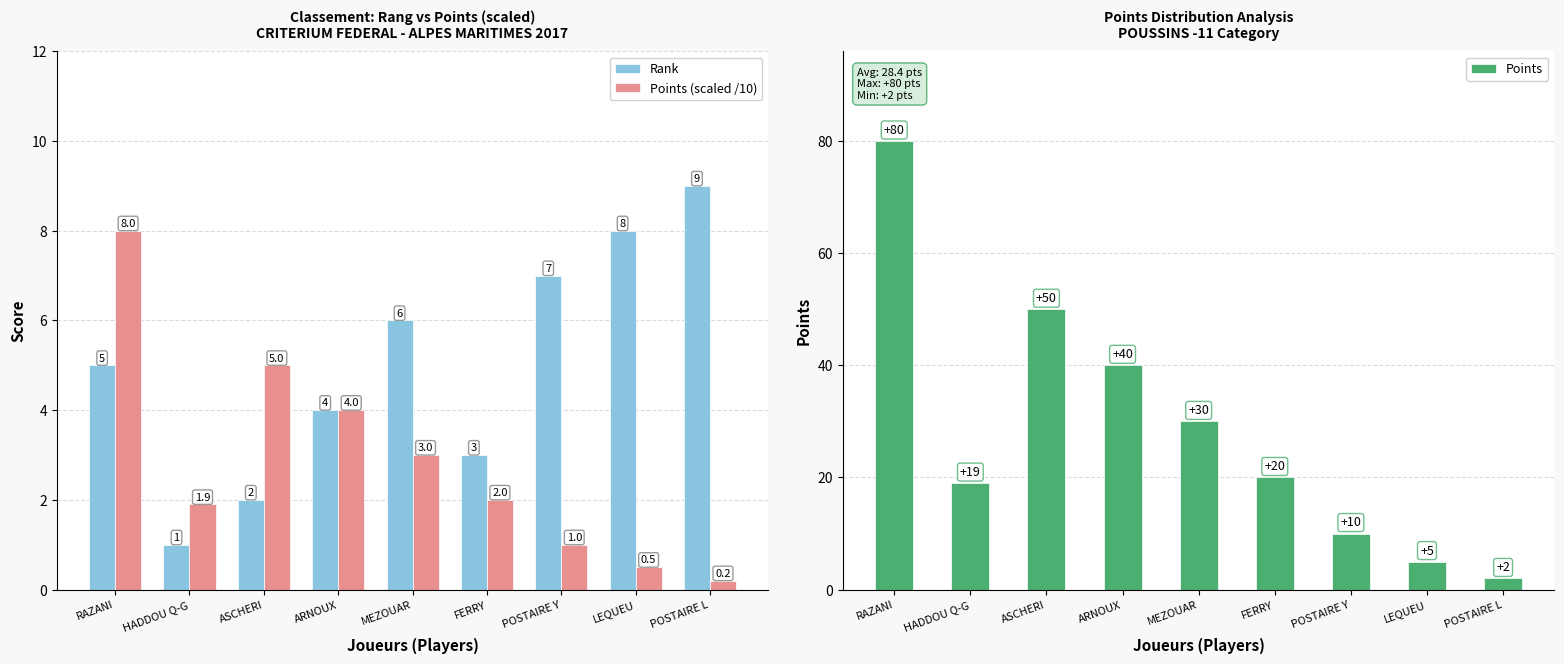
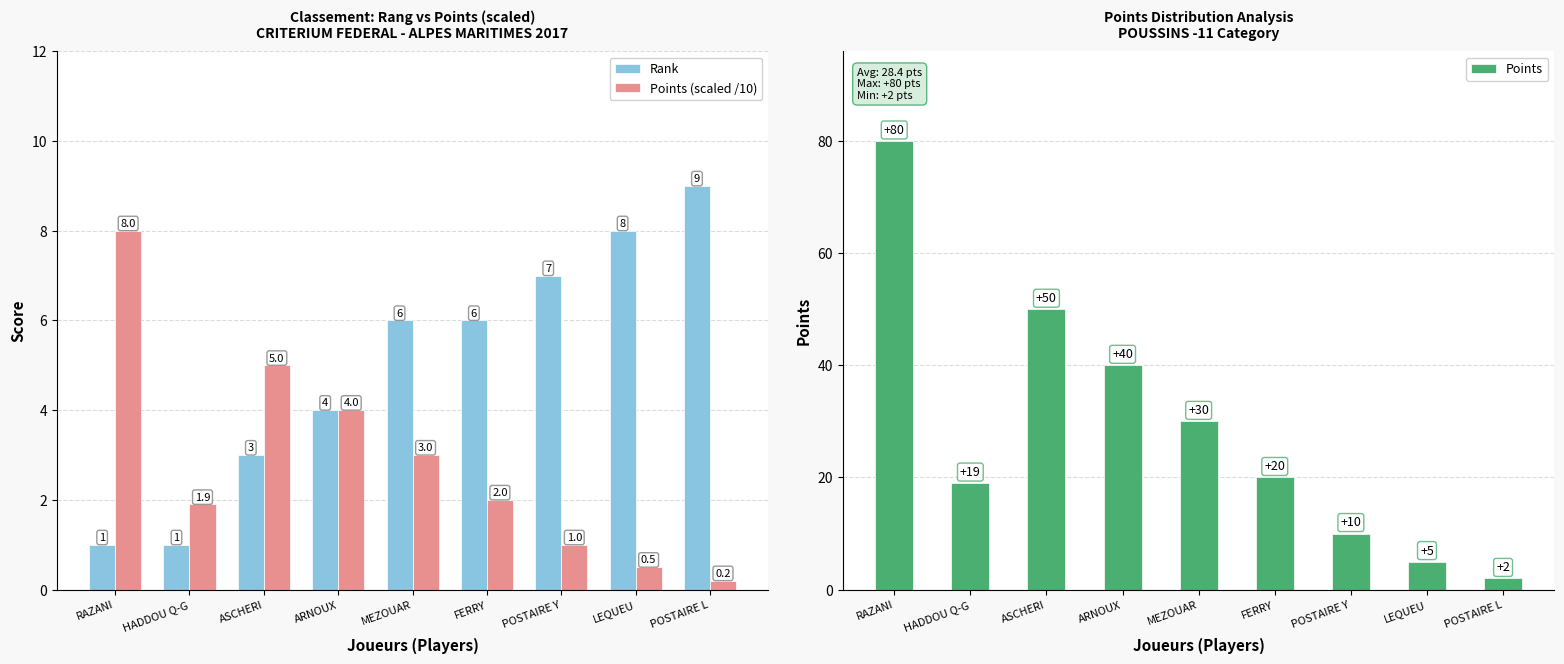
Classement: Rang vs Points (scaled) CRITERIUM FEDERAL - ALPES MARITIMES 2017, Rank, RAZANI: 5 -> 1
Classement: Rang vs Points (scaled) CRITERIUM FEDERAL - ALPES MARITIMES 2017, Rank, ASCHERI: 2 -> 3
Classement: Rang vs Points (scaled) CRITERIUM FEDERAL - ALPES MARITIMES 2017, Rank, FERRY: 3 -> 6
